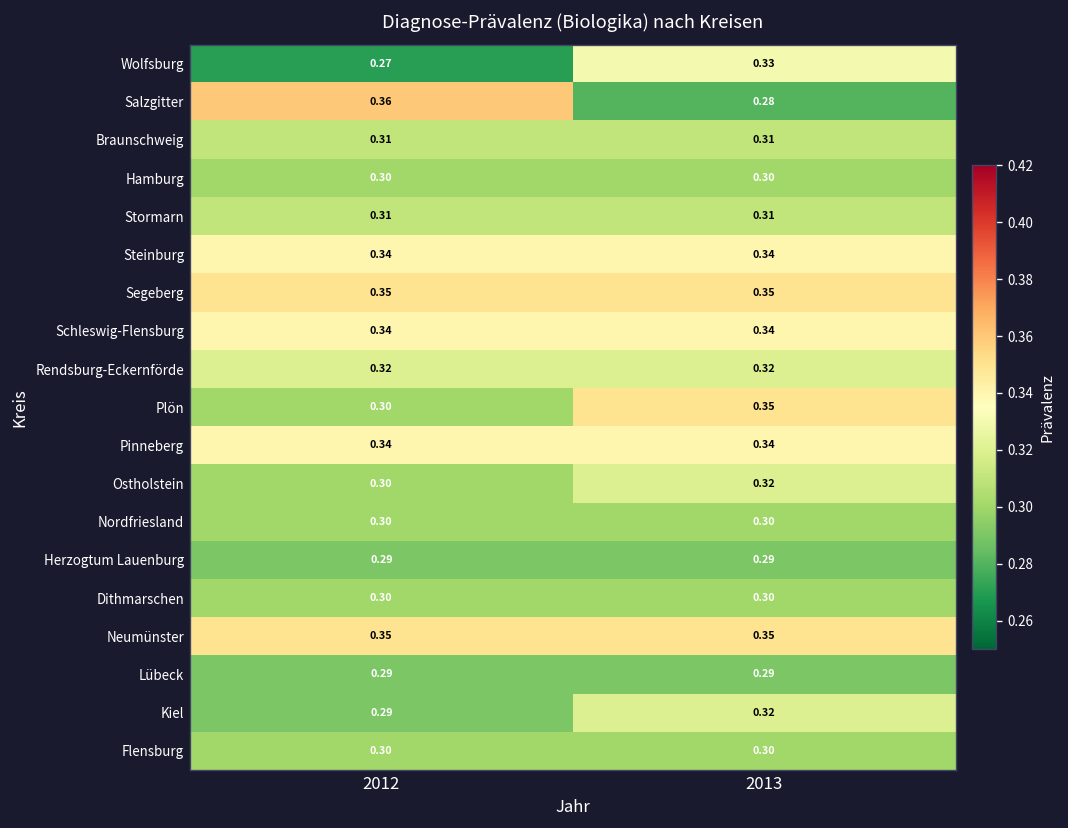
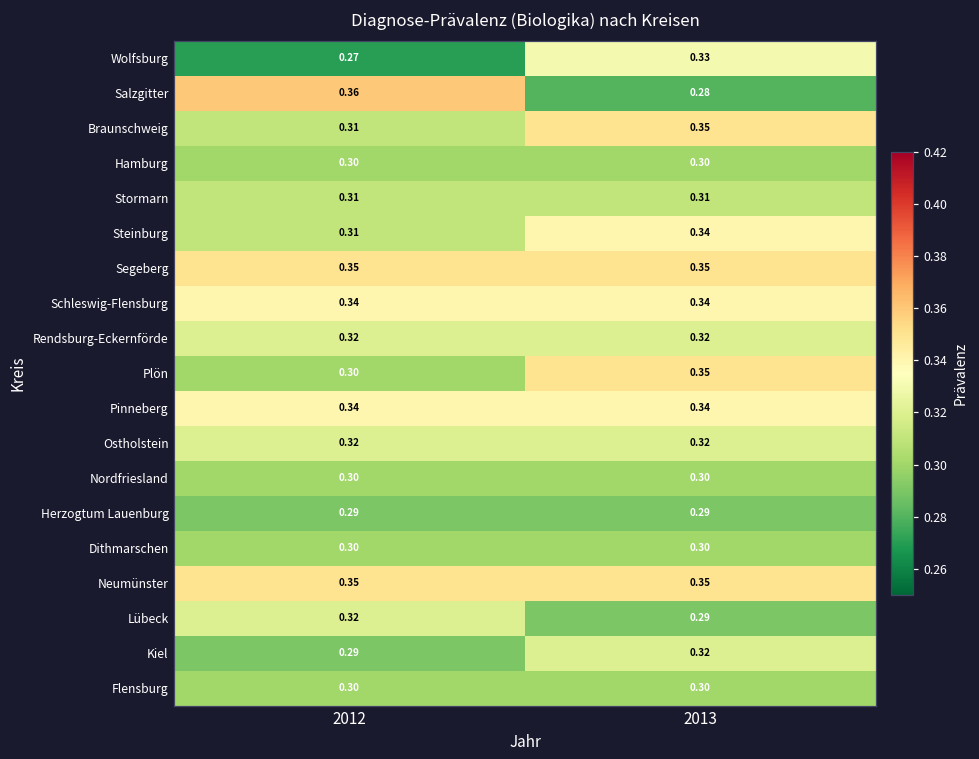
Braunschweig, 2013: 0.31 -> 0.35
Steinburg, 2012: 0.34 -> 0.31
Ostholstein, 2012: 0.30 -> 0.32
Lübeck, 2012: 0.29 -> 0.32
